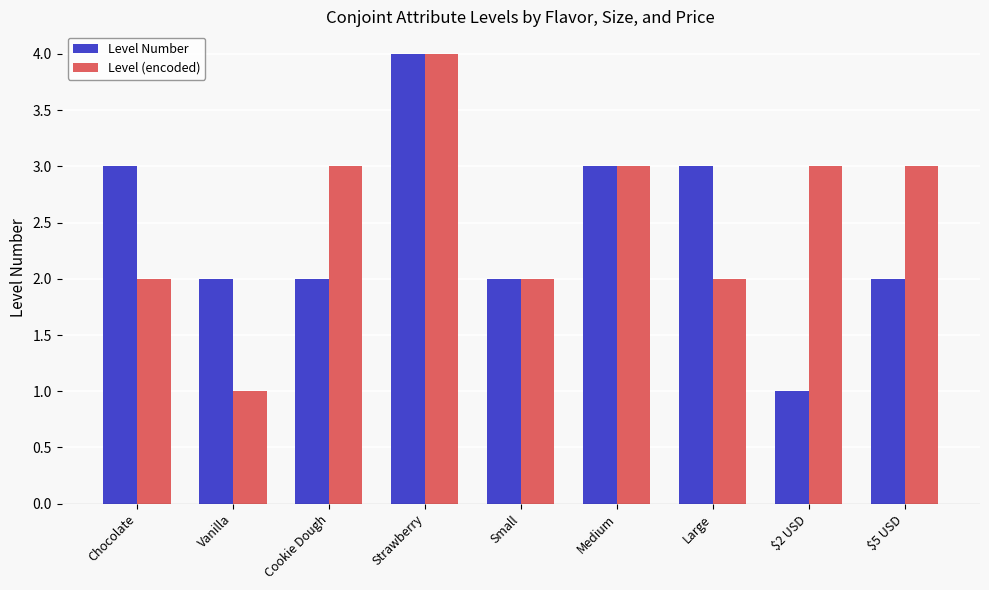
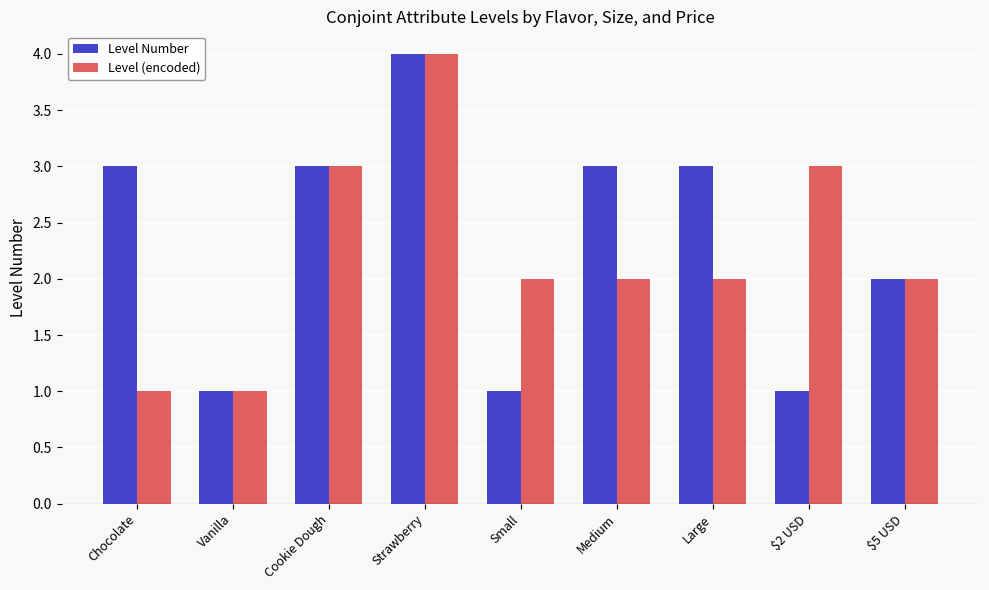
Level (encoded), Chocolate: 2 -> 1
Level Number, Vanilla: 2 -> 1
Level Number, Cookie Dough: 2 -> 3
Level Number, Small: 2 -> 1
Level (encoded), Medium: 3 -> 2
Level (encoded), $5 USD: 3 -> 2
